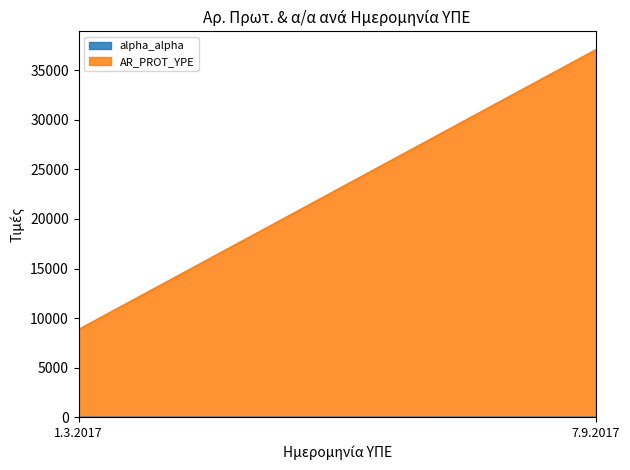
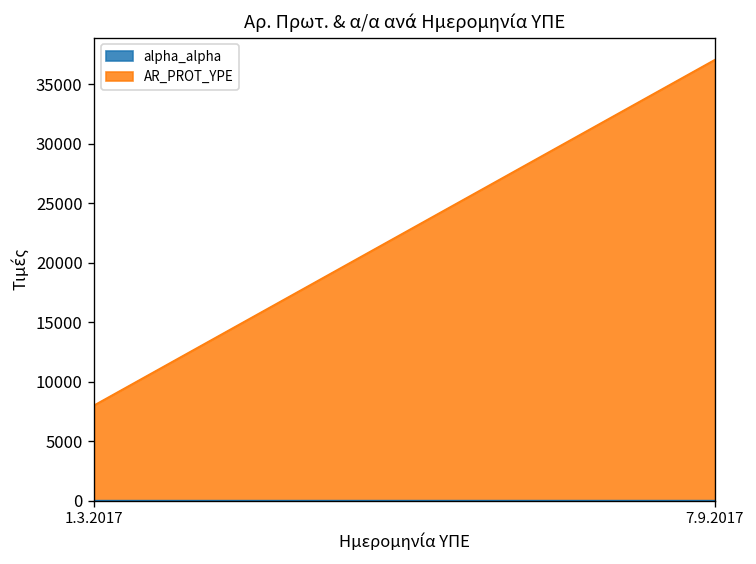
AR_PROT_YPE, 1.3.2017: 9000 -> 8000
